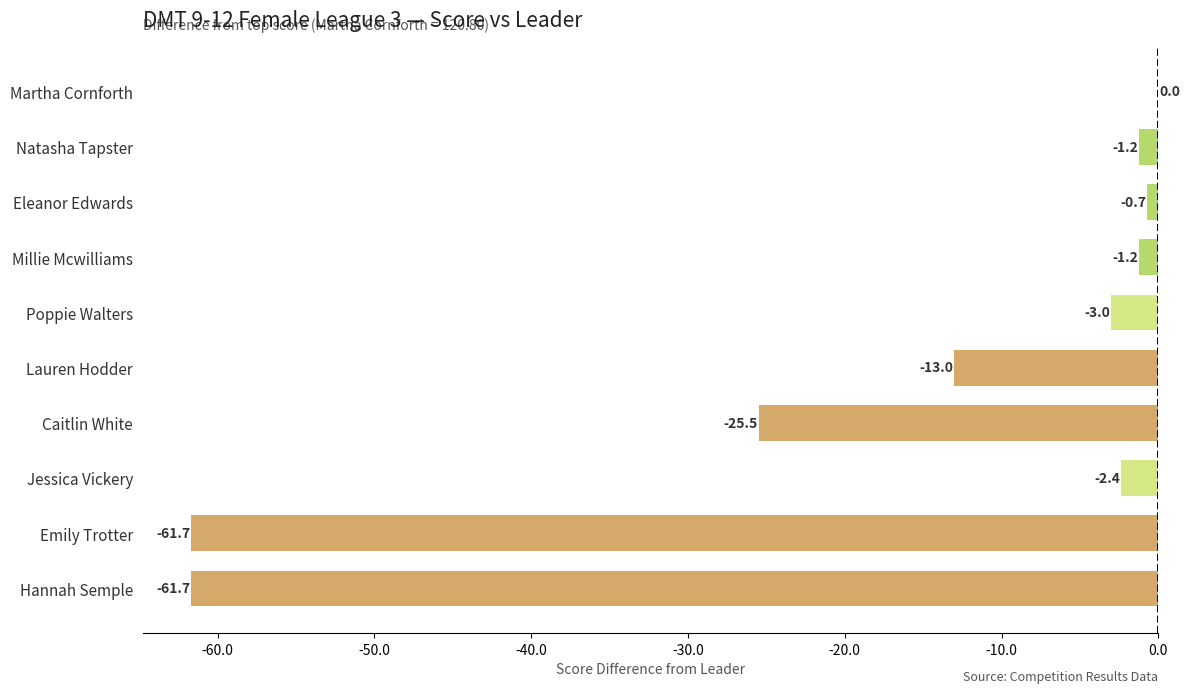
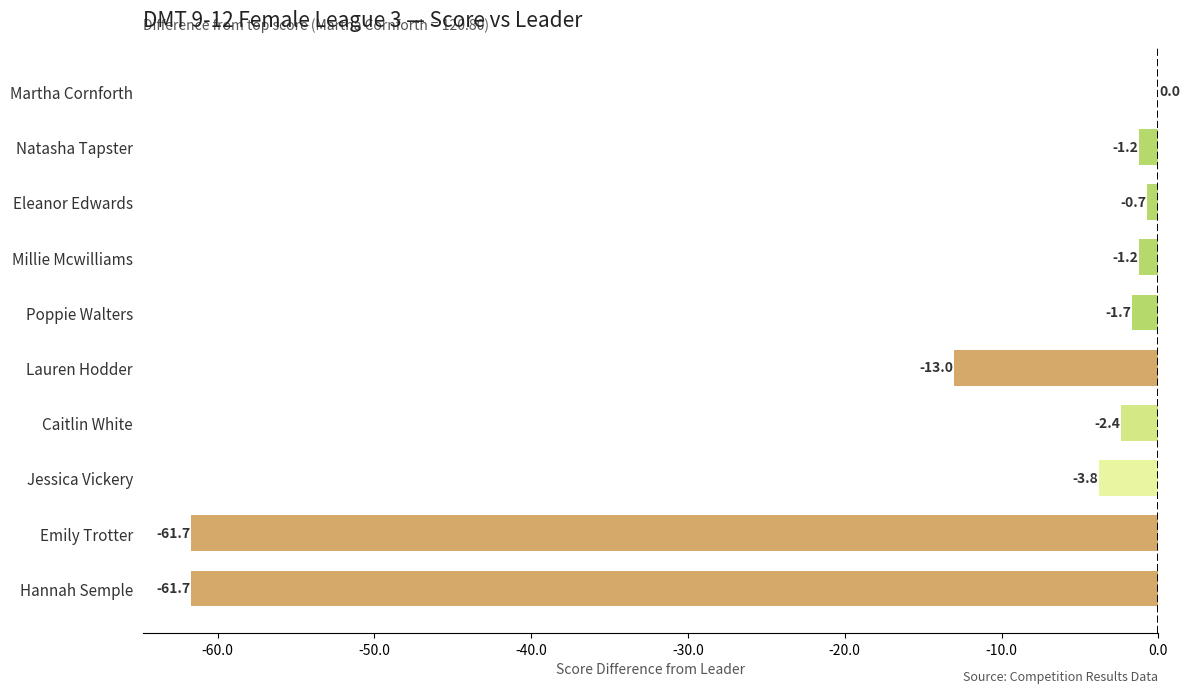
Poppie Walters: -3.0 -> -1.7
Caitlin White: -25.5 -> -2.4
Jessica Vickery: -2.4 -> -3.8
